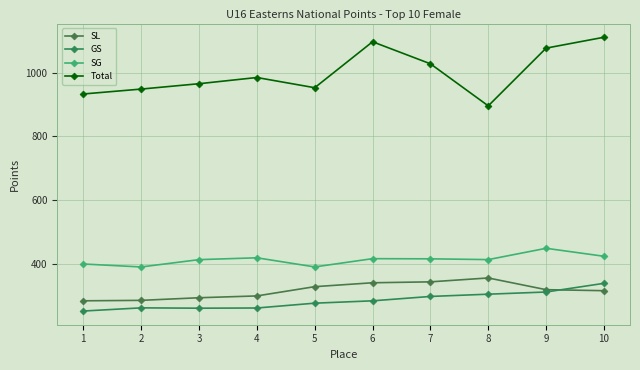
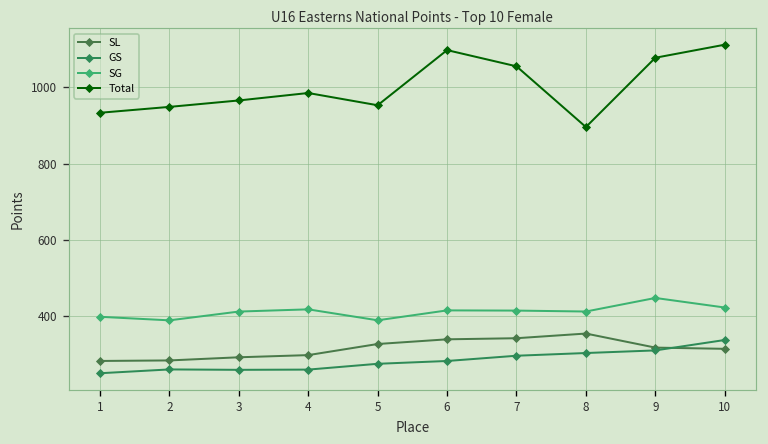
Total, 7: 1030 -> 1060
